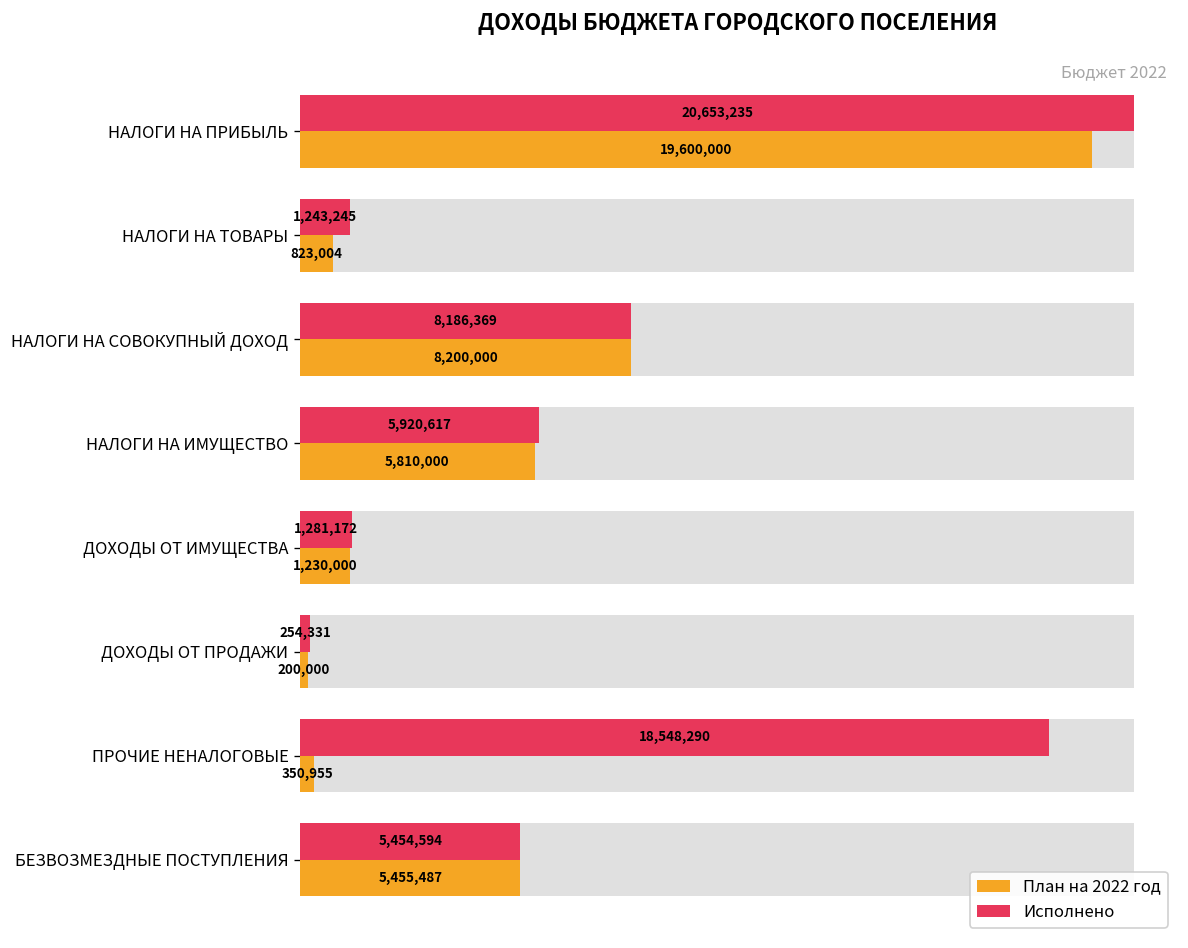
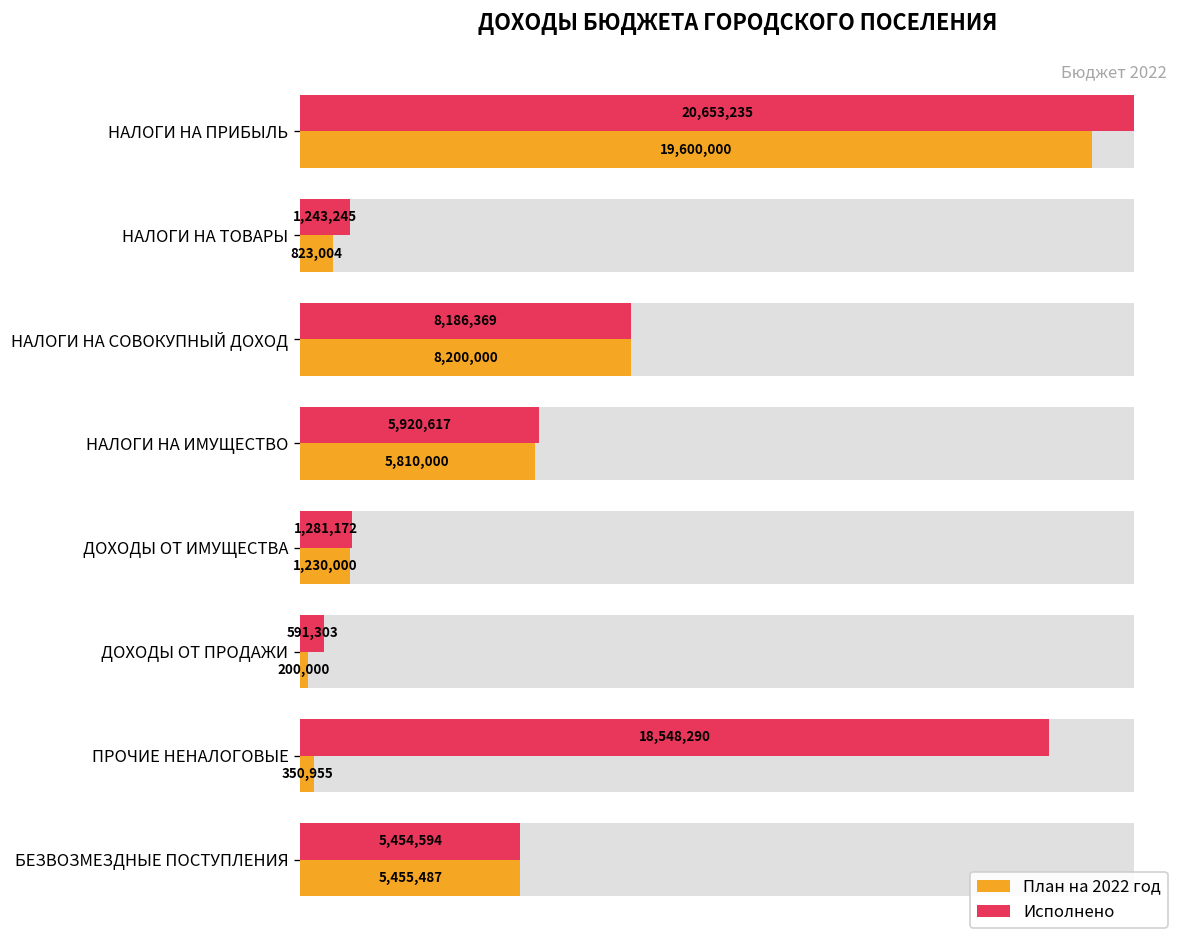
Исполнено, ДОХОДЫ ОТ ПРОДАЖИ: 254,331 -> 591,303
